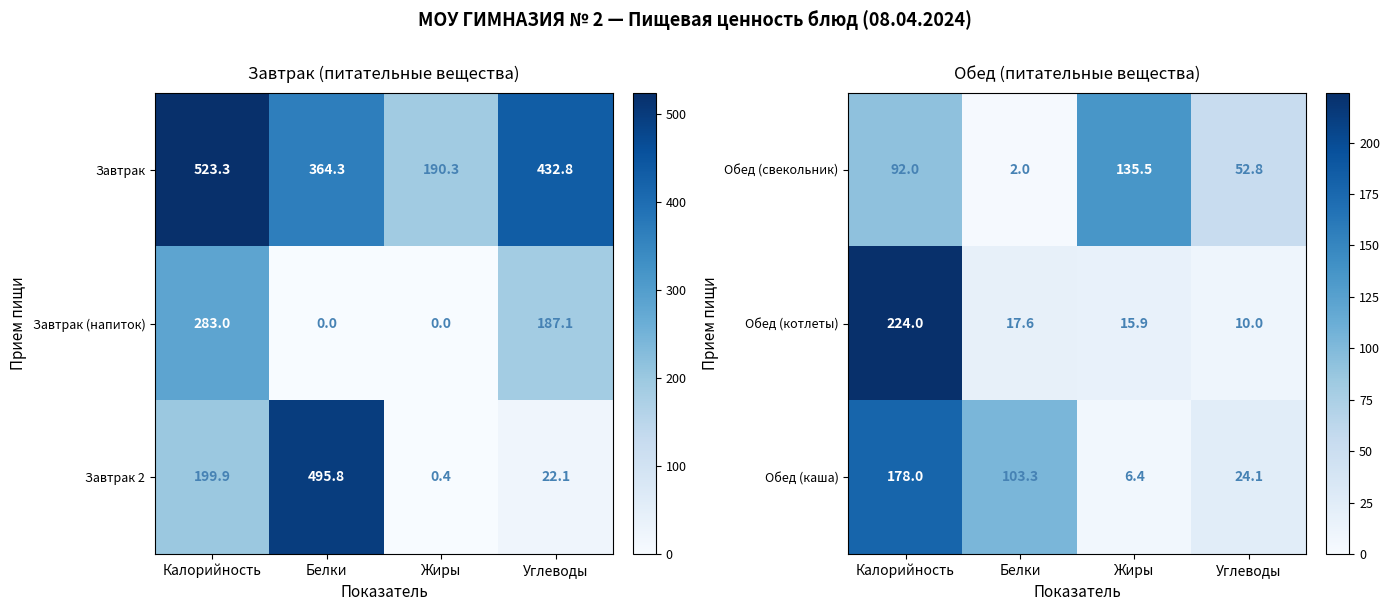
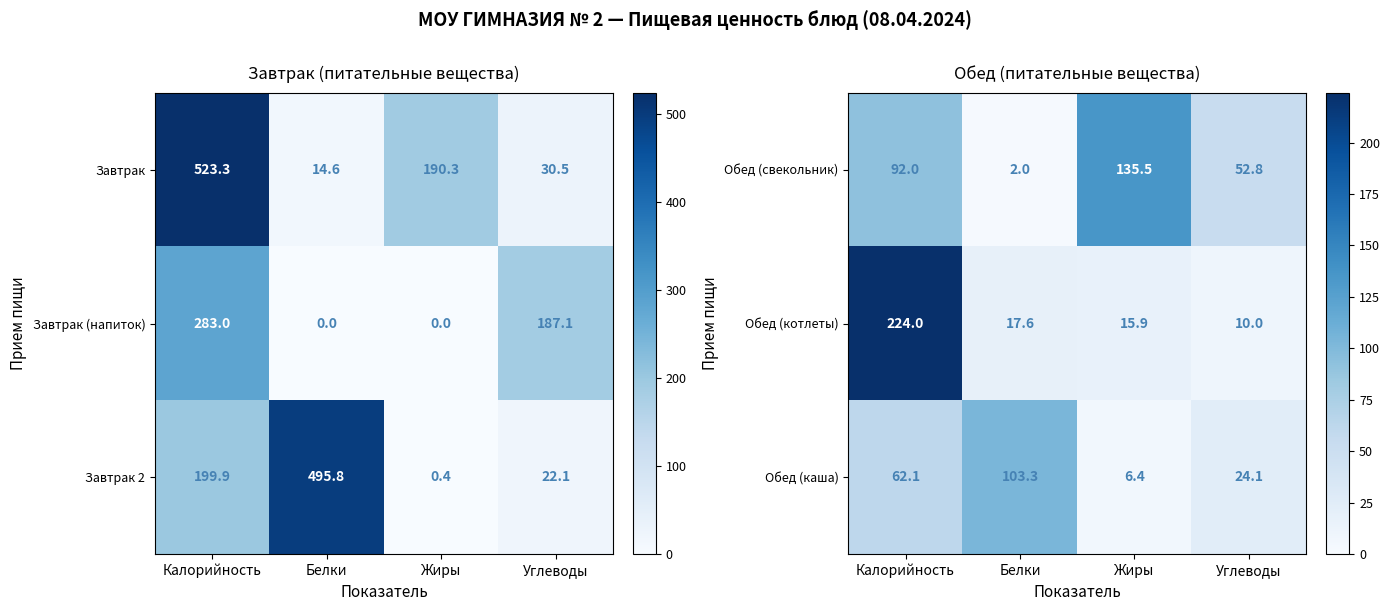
Завтрак (питательные вещества), Завтрак, Белки: 364.3 -> 14.6
Завтрак (питательные вещества), Завтрак, Углеводы: 432.8 -> 30.5
Обед (питательные вещества), Обед (каша), Калорийность: 178.0 -> 62.1
